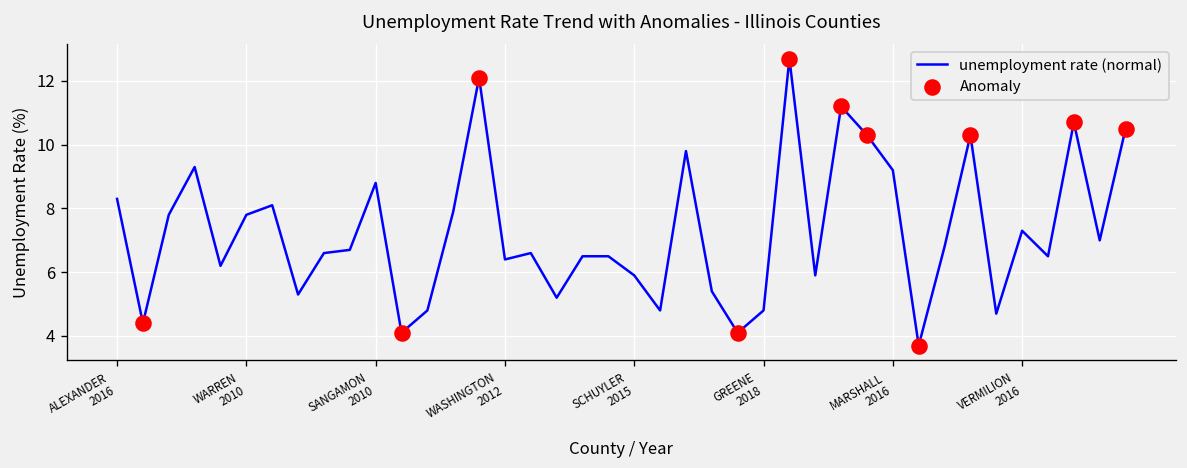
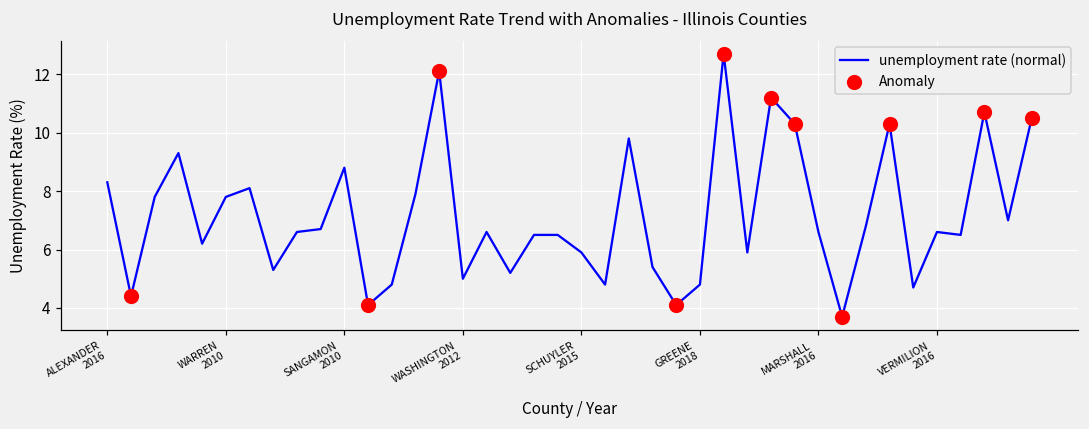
unemployment rate (normal), WASHINGTON 2012: 6.4 -> 5.0
unemployment rate (normal), MARSHALL 2016: 9.2 -> 6.6
unemployment rate (normal), VERMILION 2016: 7.3 -> 6.6
